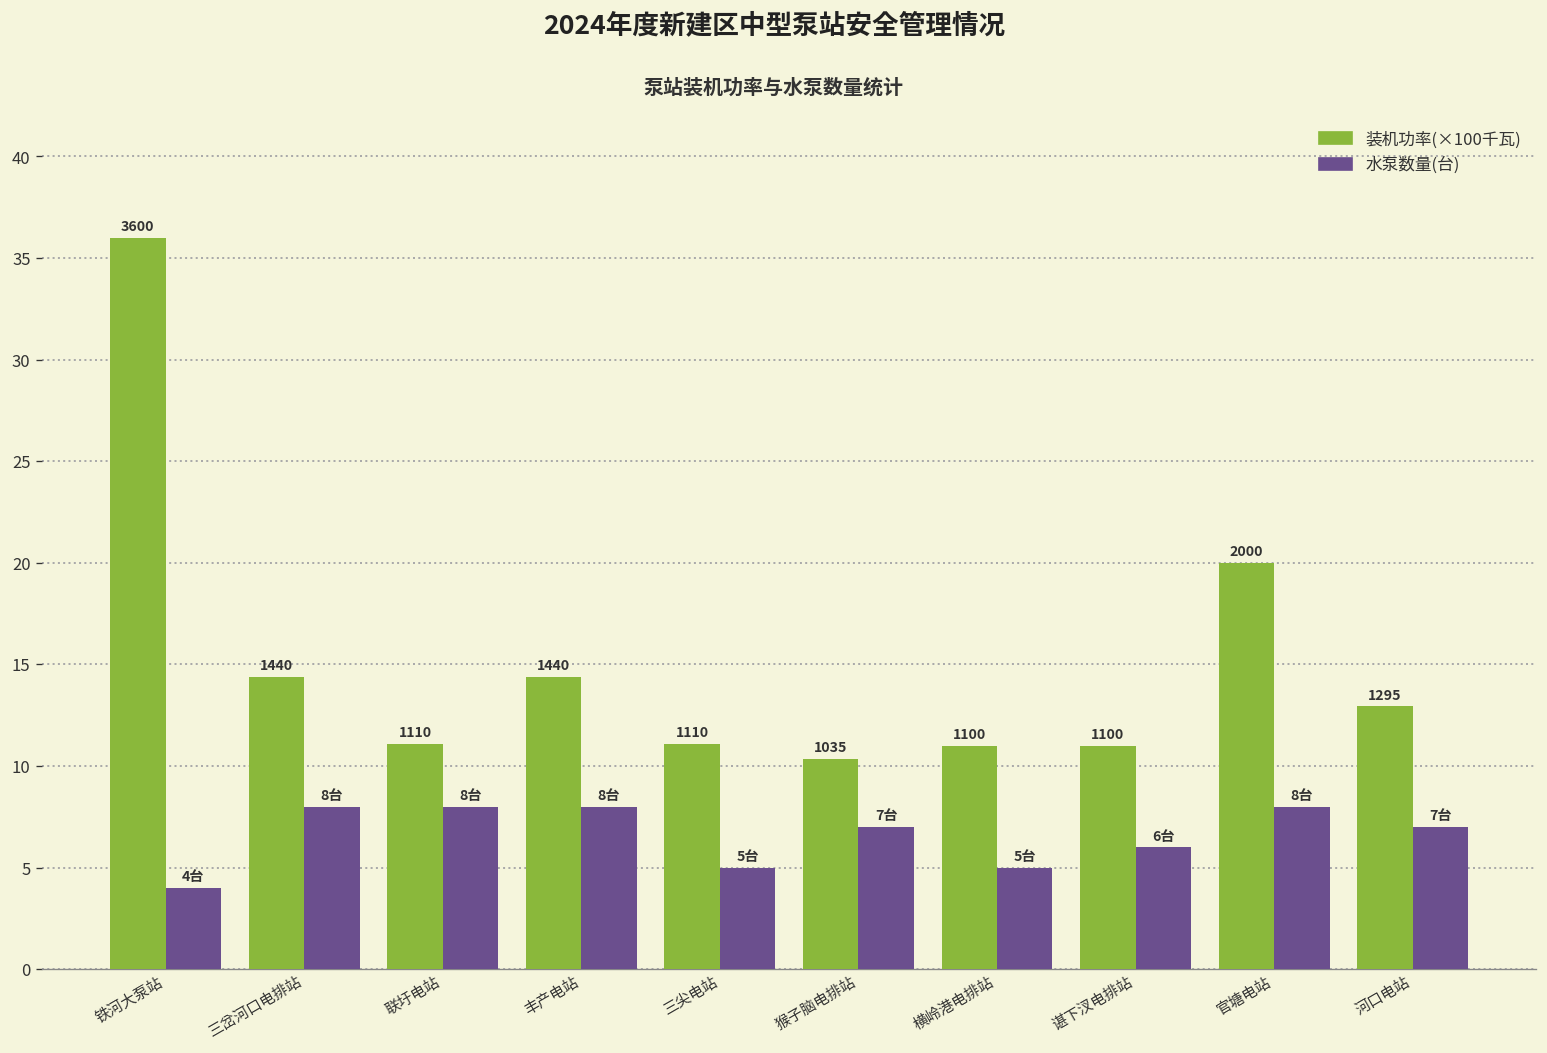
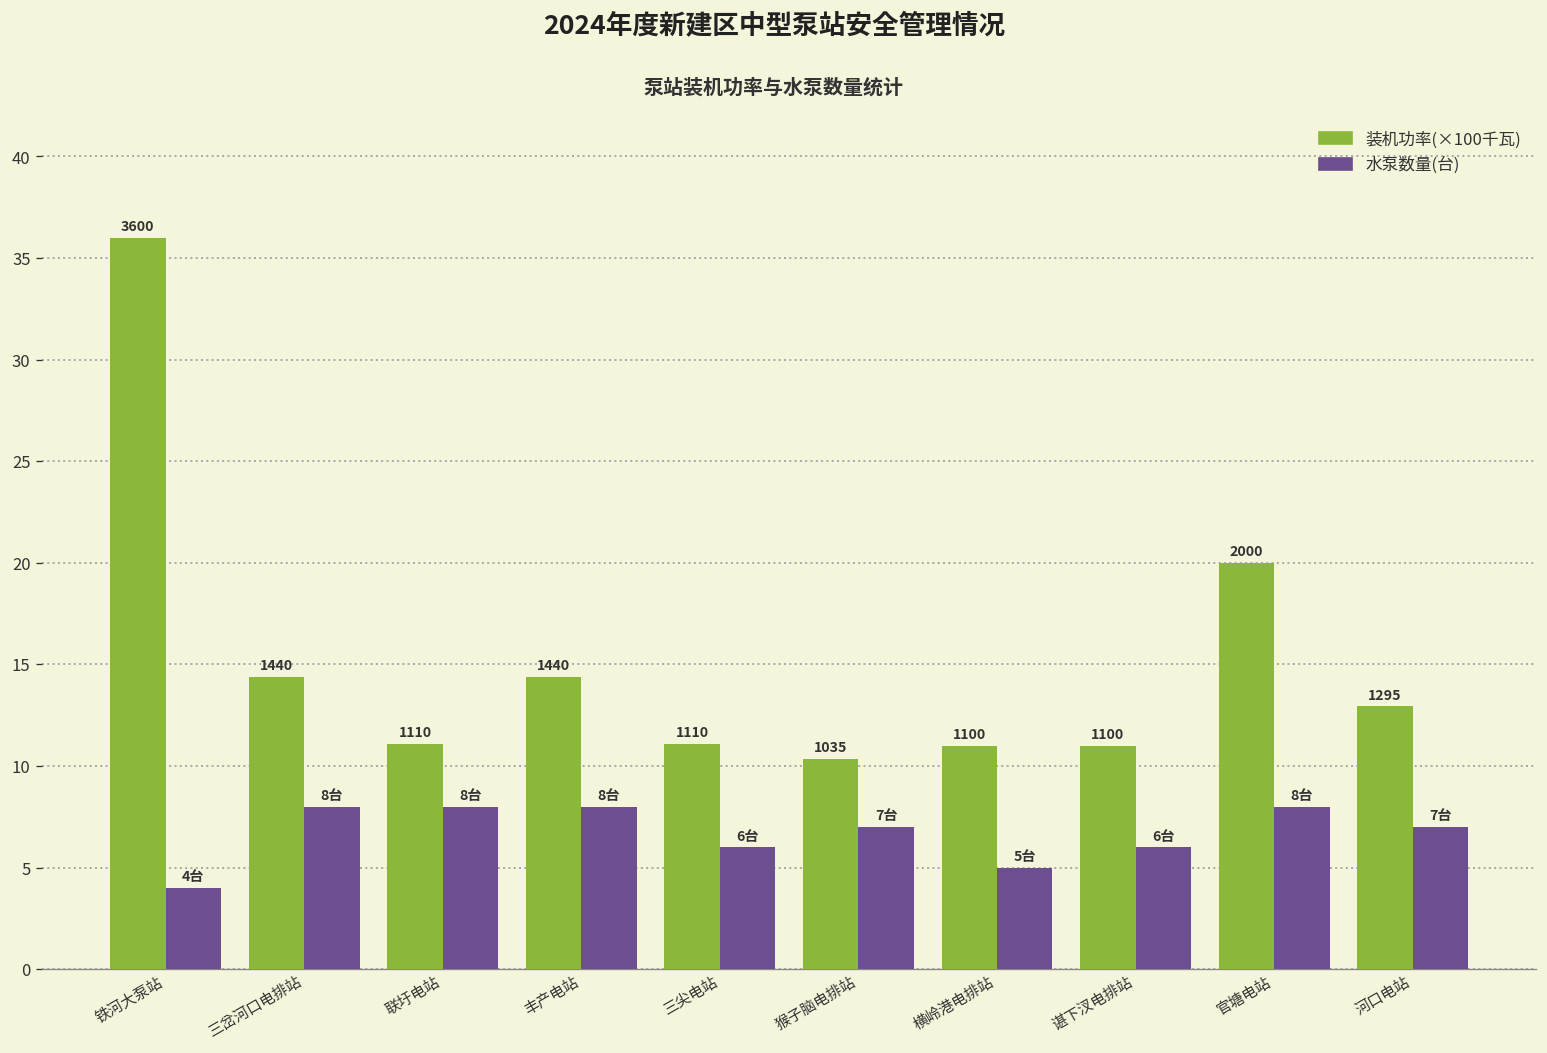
水泵数量(台), 三尖电站: 5台 -> 6台
